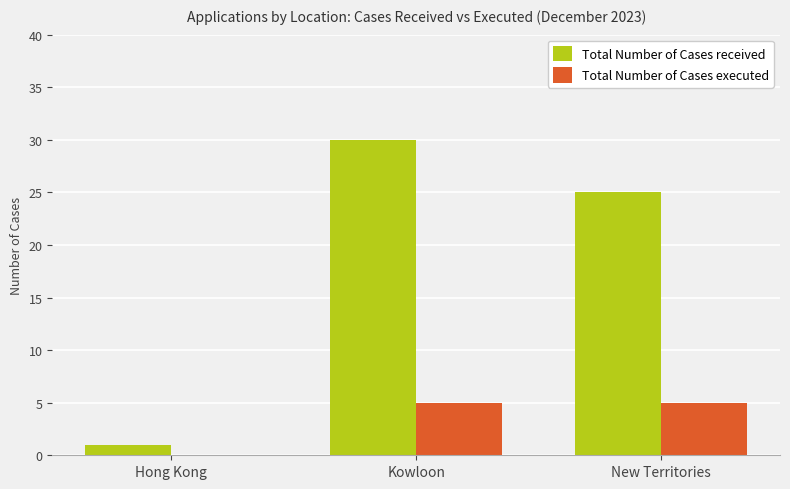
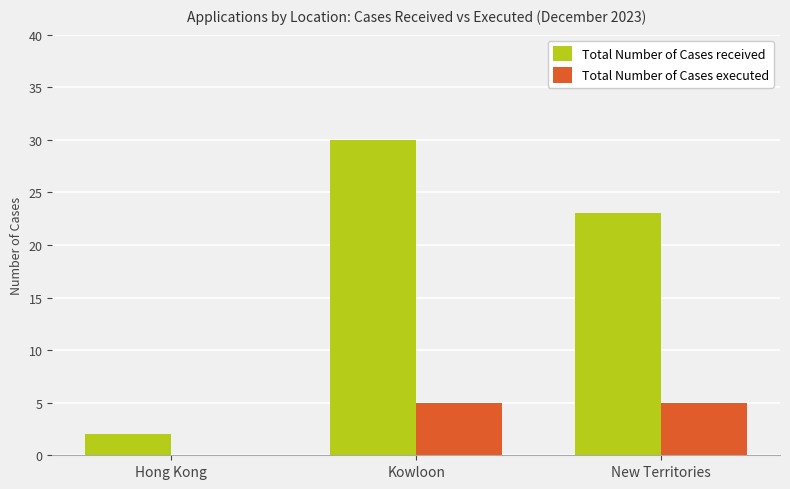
Total Number of Cases received, Hong Kong: 1 -> 2
Total Number of Cases received, New Territories: 25 -> 23
